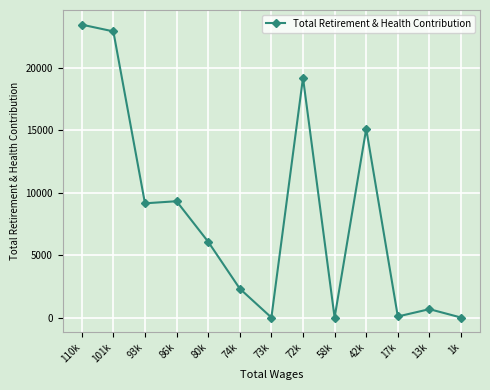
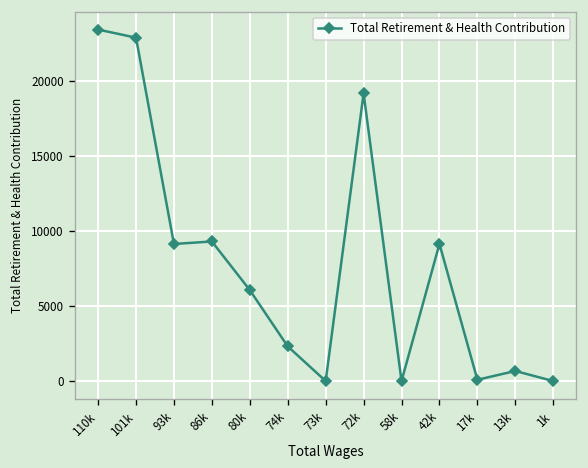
42k: 15100 -> 9100
